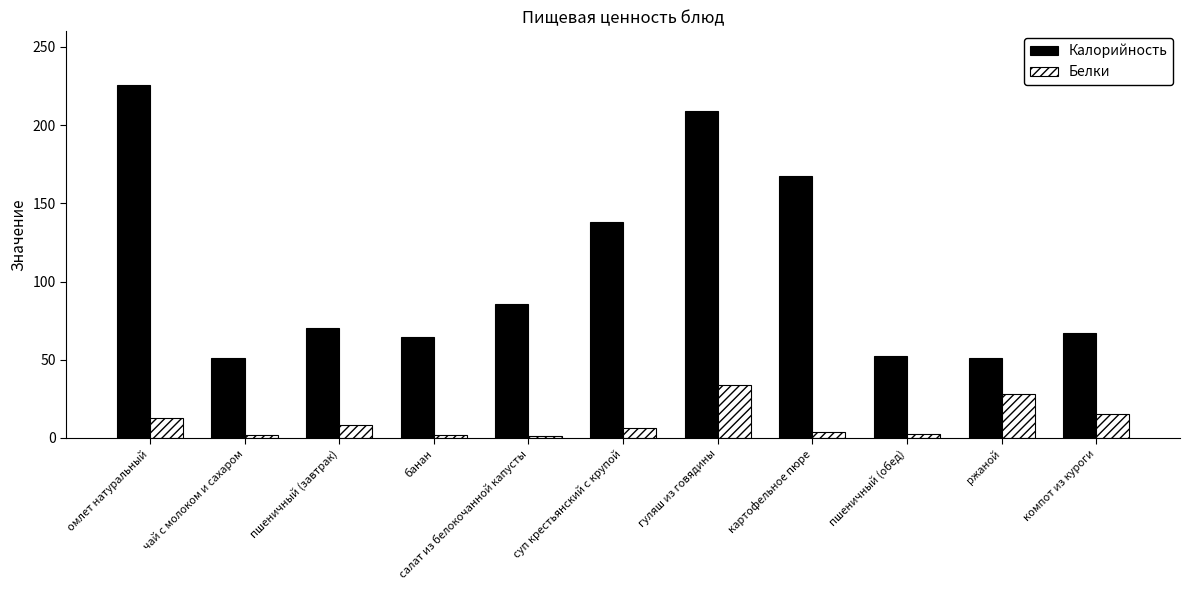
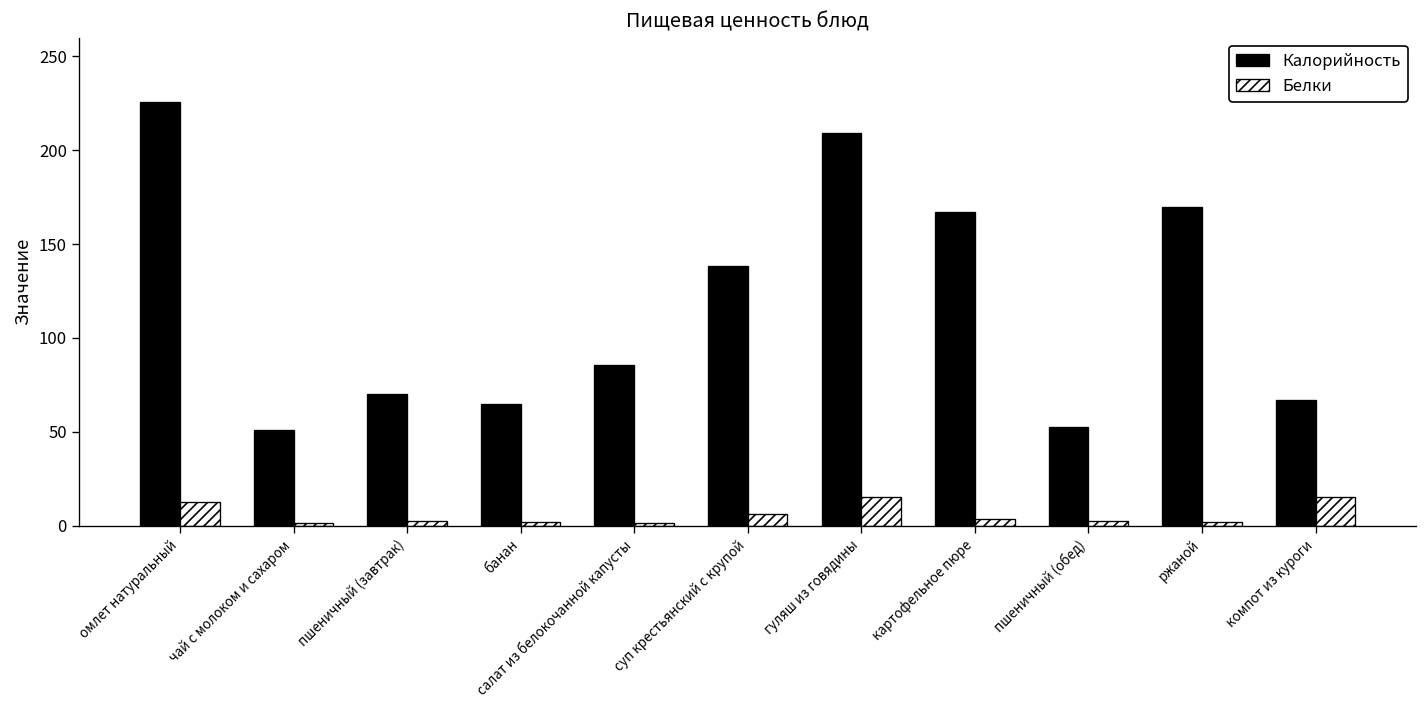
Белки, пшеничный (завтрак): 9 -> 2
Белки, гуляш из говядины: 34 -> 15
Калорийность, ржаной: 51 -> 170
Белки, ржаной: 28 -> 2
